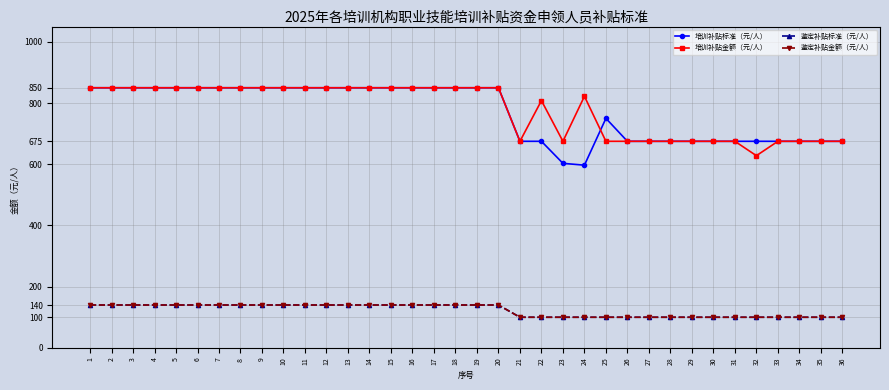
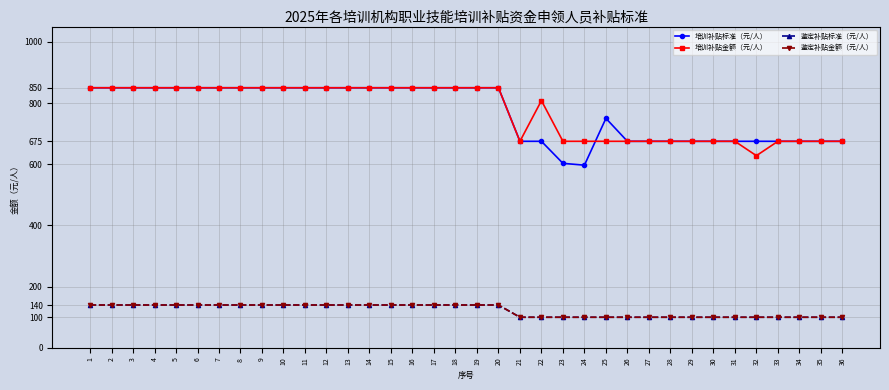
培训补贴金额（元/人）, 24: 820 -> 680
